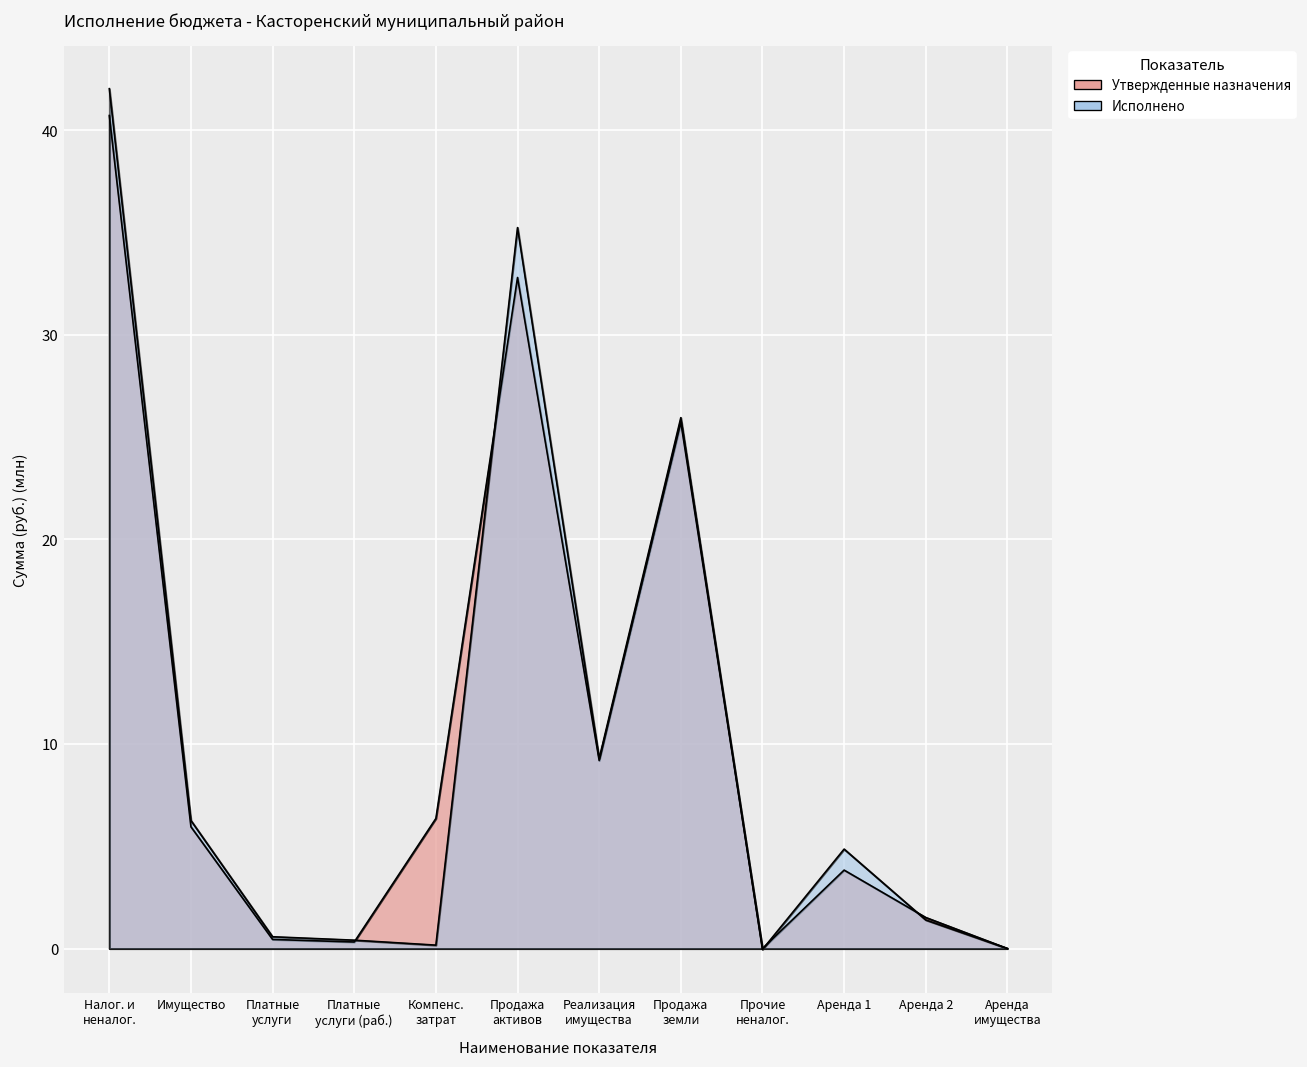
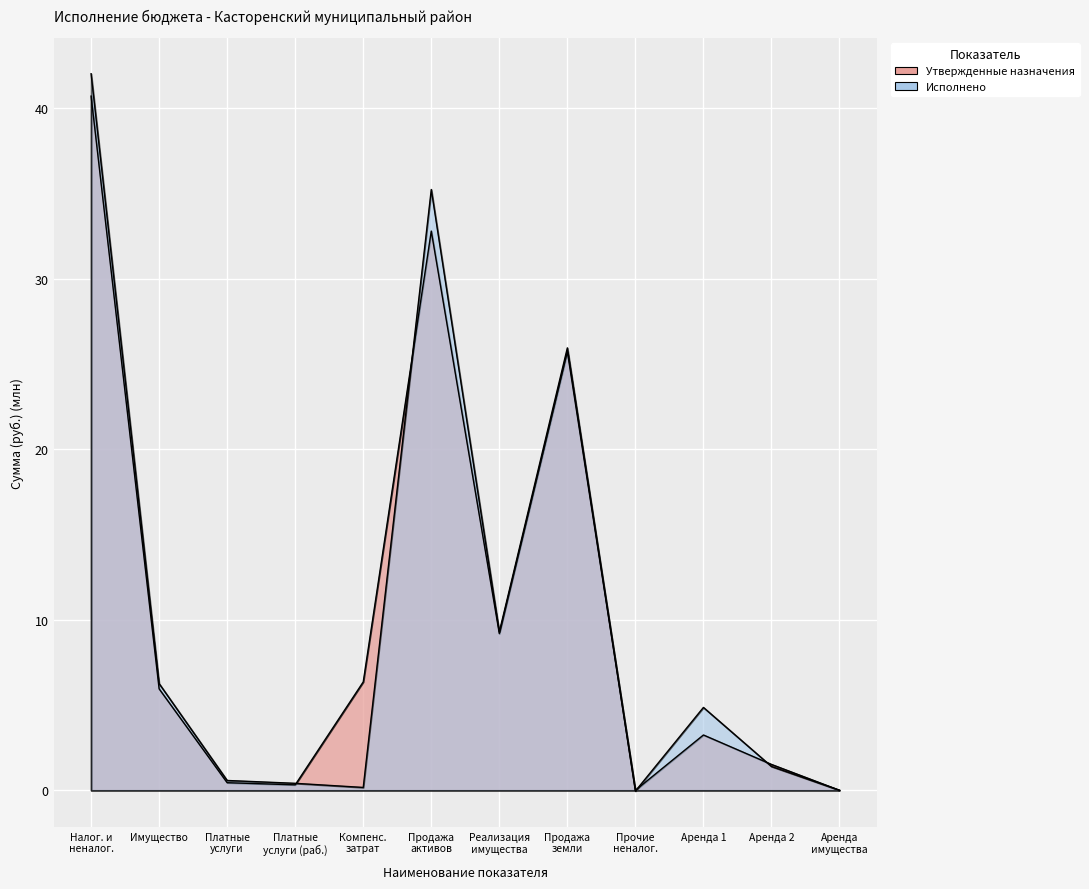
Утвержденные назначения, Аренда 1: 3.8 -> 3.2
